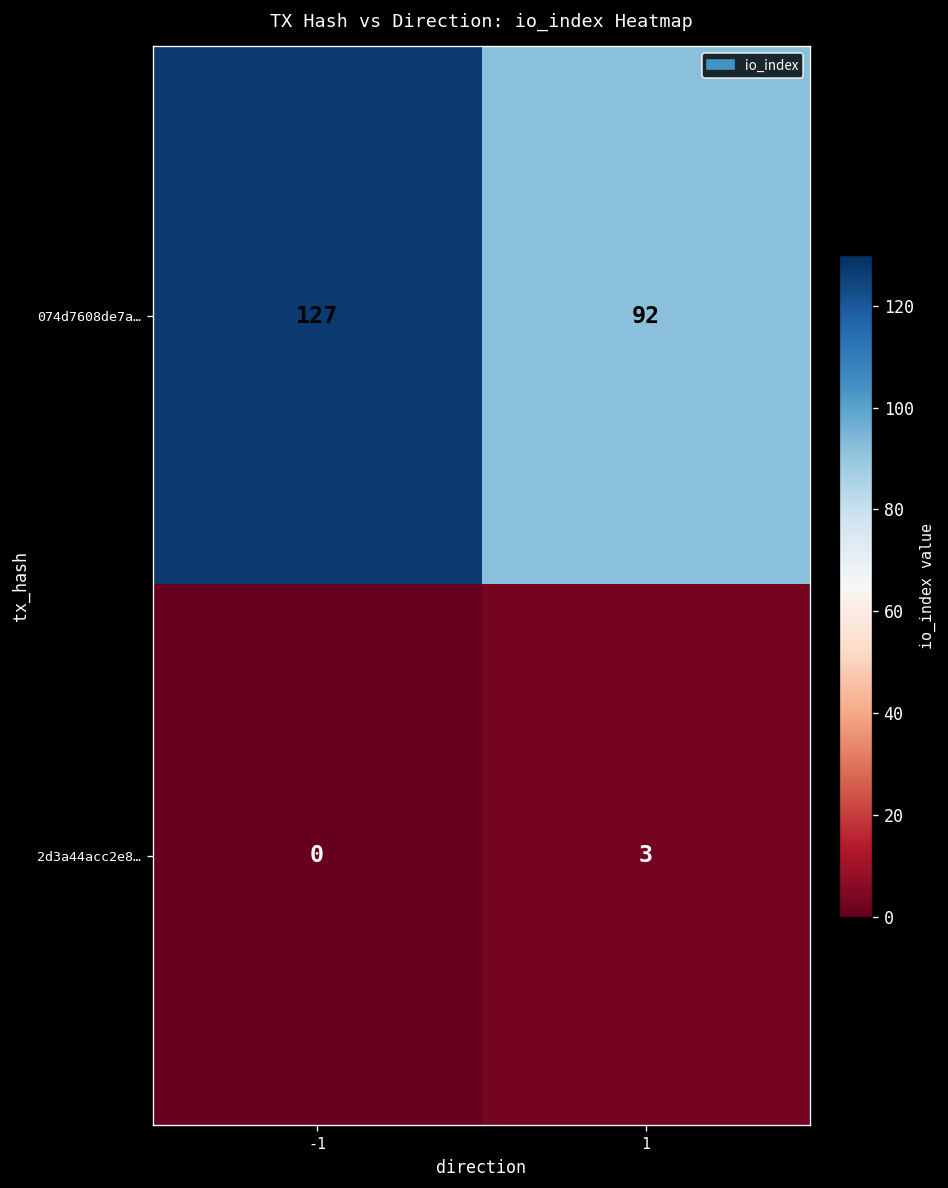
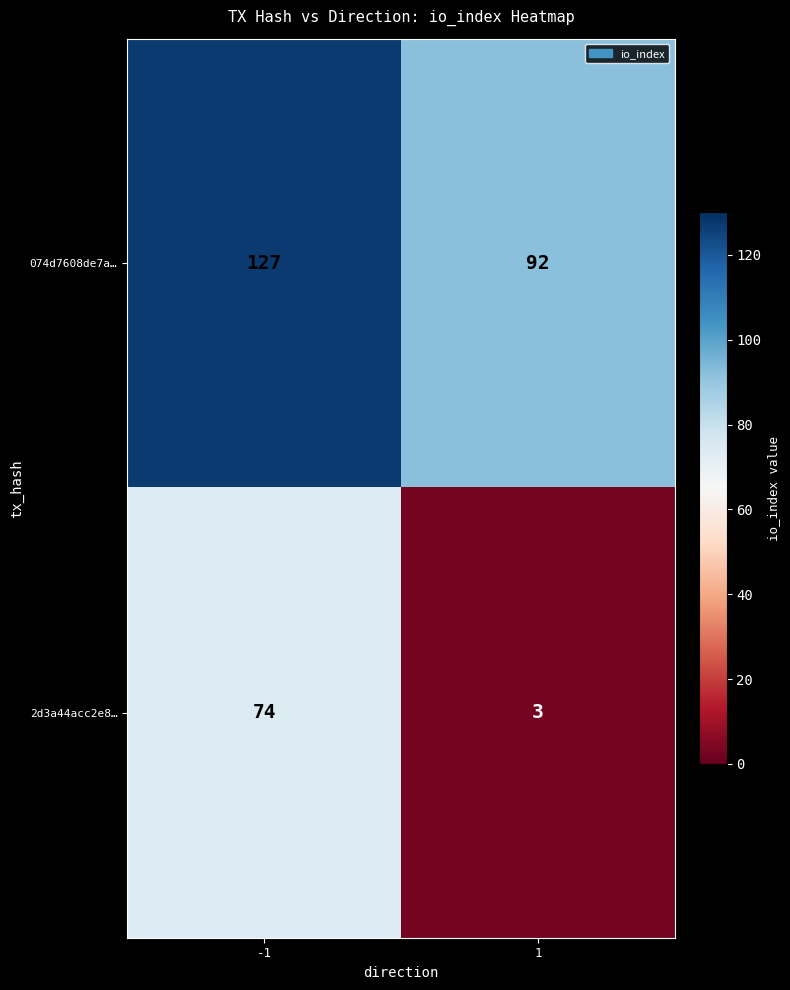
2d3a44acc2e8…, -1: 0 -> 74
